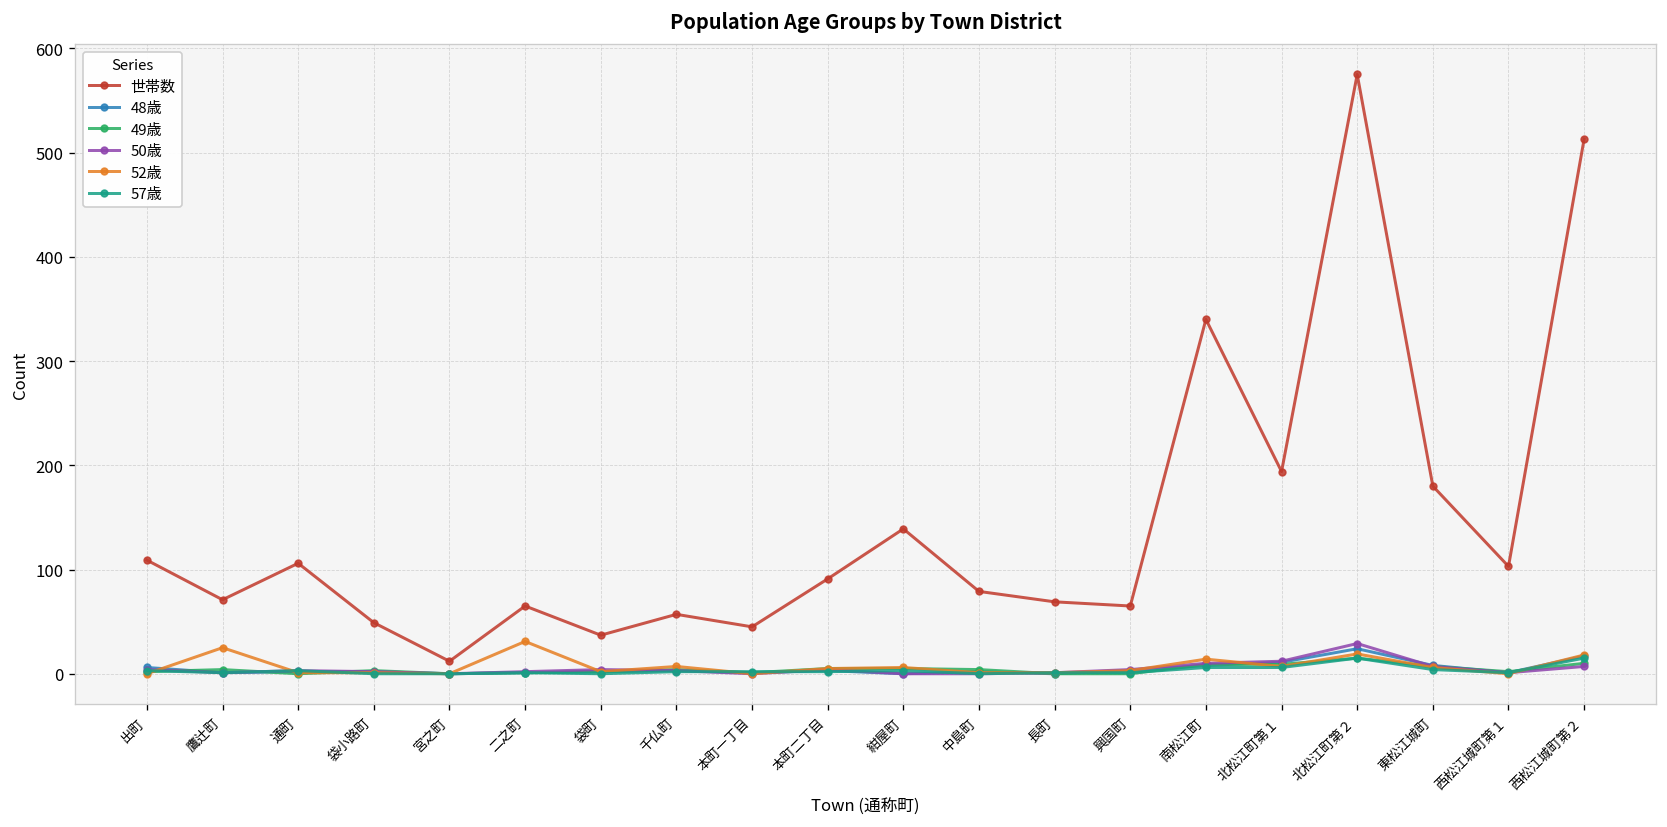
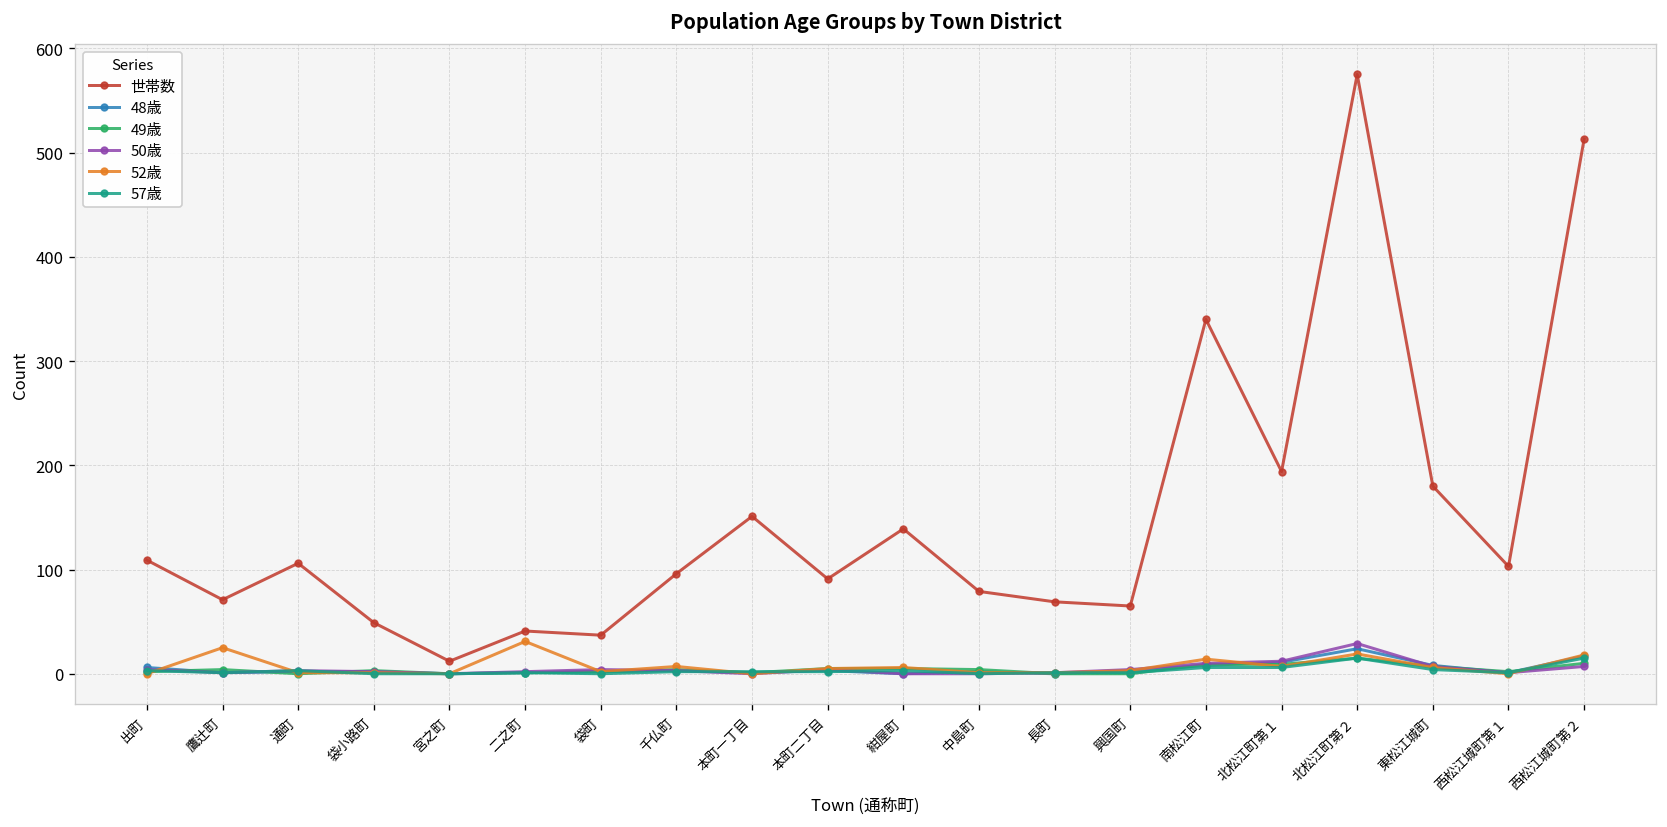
世帯数, 二之町: 70 -> 40
世帯数, 千仏町: 60 -> 100
世帯数, 本町一丁目: 50 -> 150
